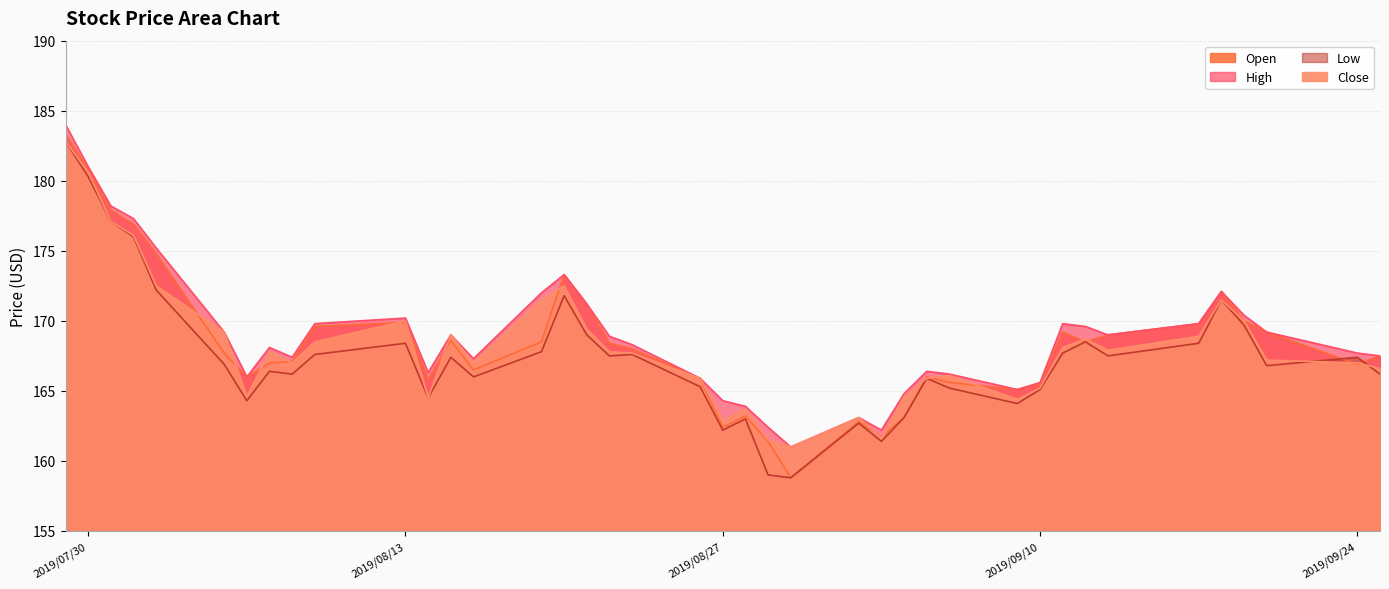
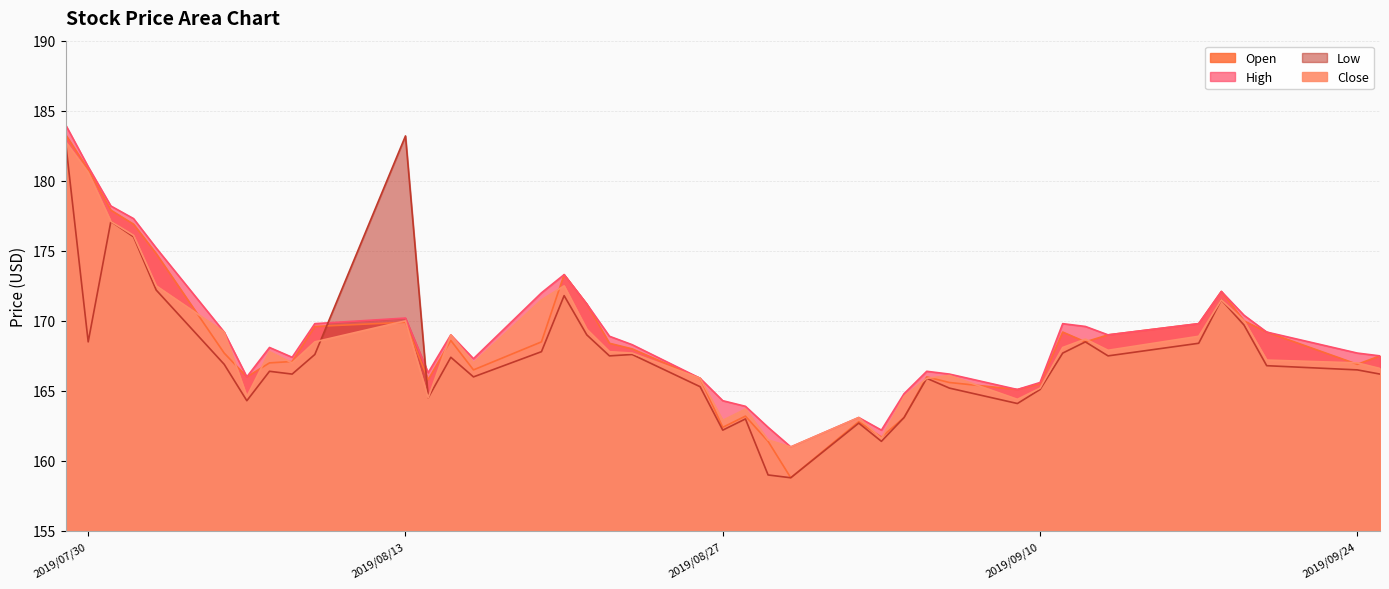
Low, 2019/07/30: 180.3 -> 168.5
Low, 2019/08/13: 168.4 -> 183.2
Low, 2019/09/24: 167.4 -> 166.5
